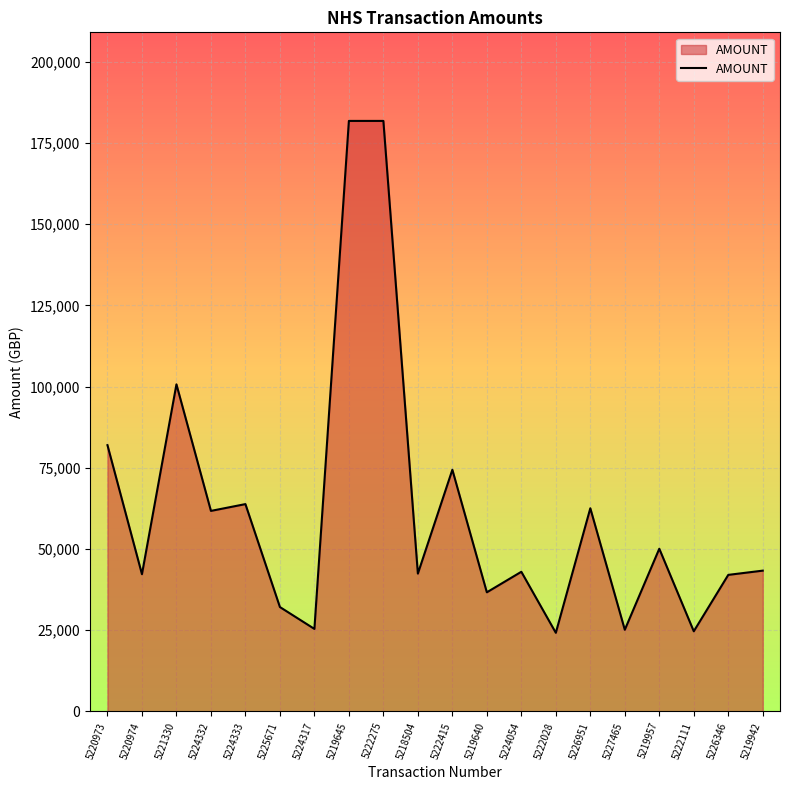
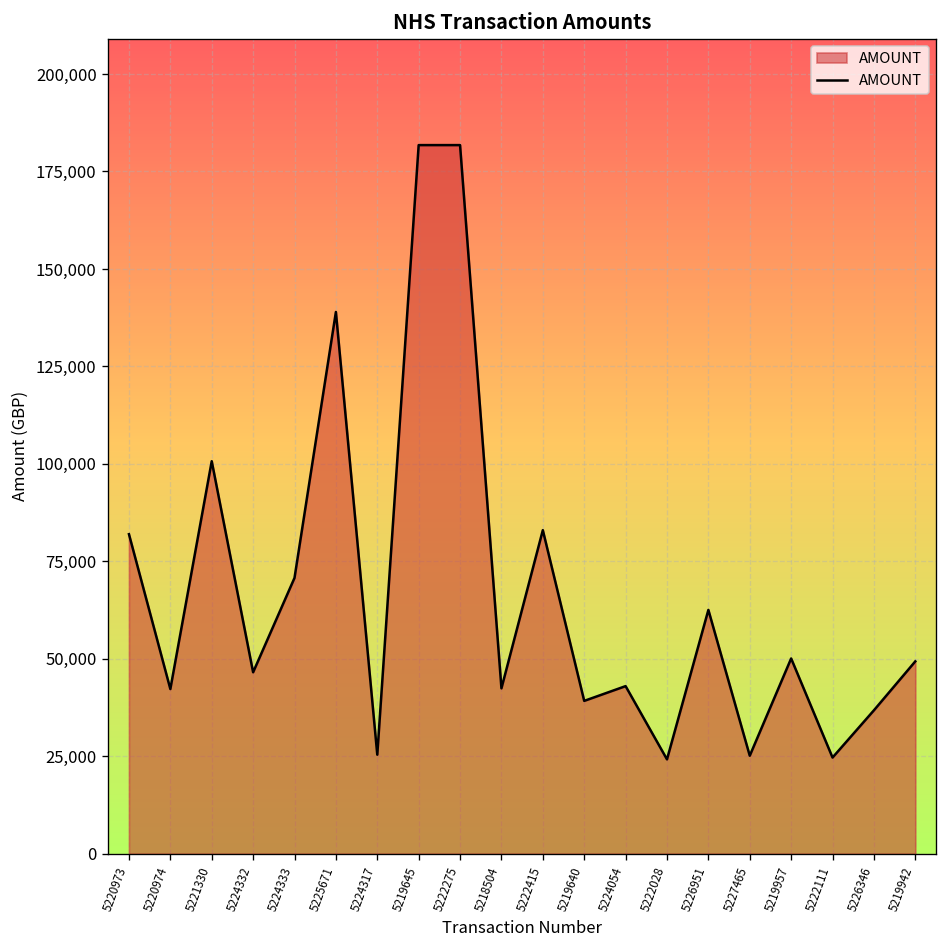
5224332: 62,000 -> 47,000
5224333: 64,000 -> 71,000
5225671: 32,000 -> 139,000
5222415: 74,000 -> 83,000
5219640: 37,000 -> 39,000
5226346: 42,000 -> 37,000
5219942: 43,000 -> 49,000
